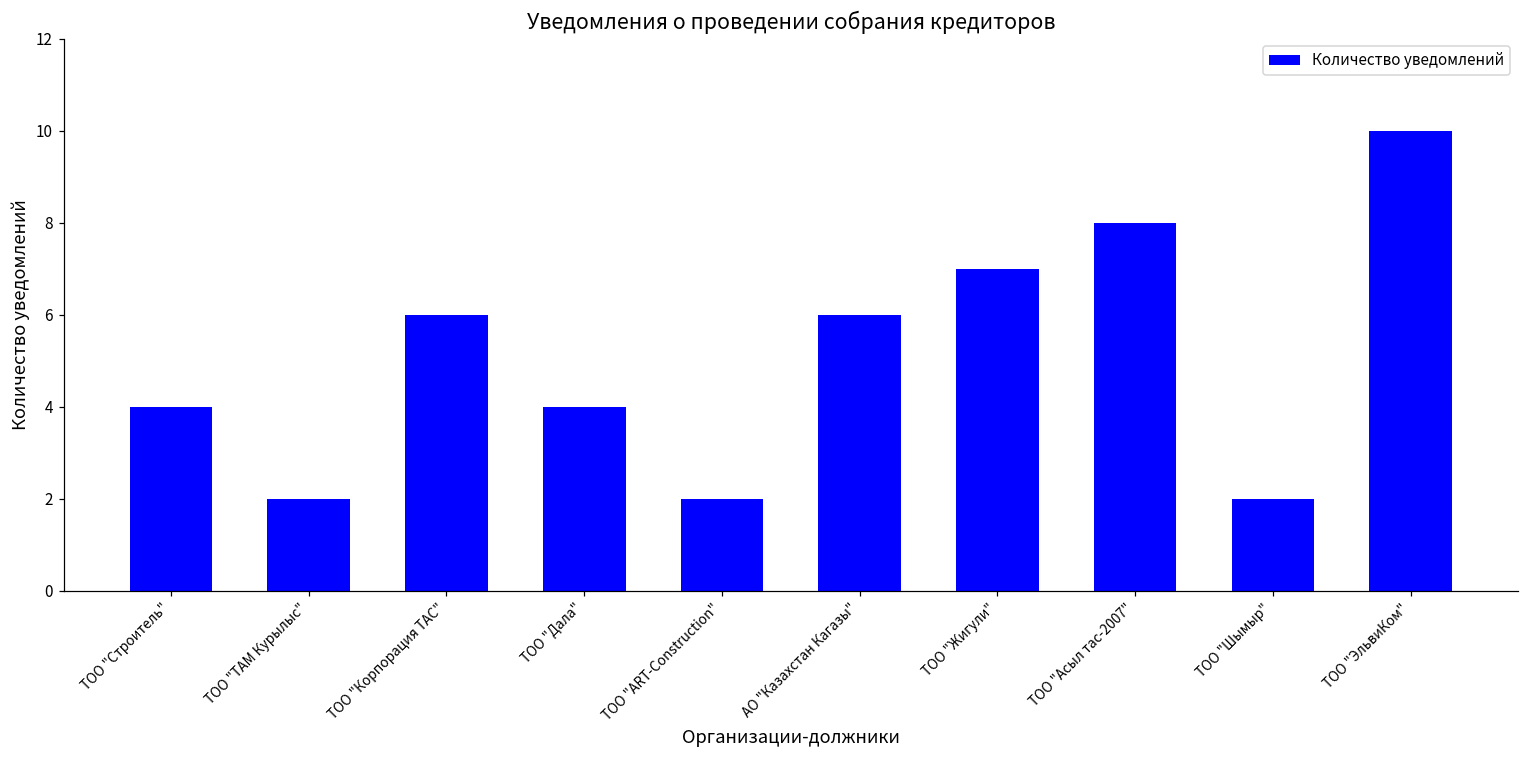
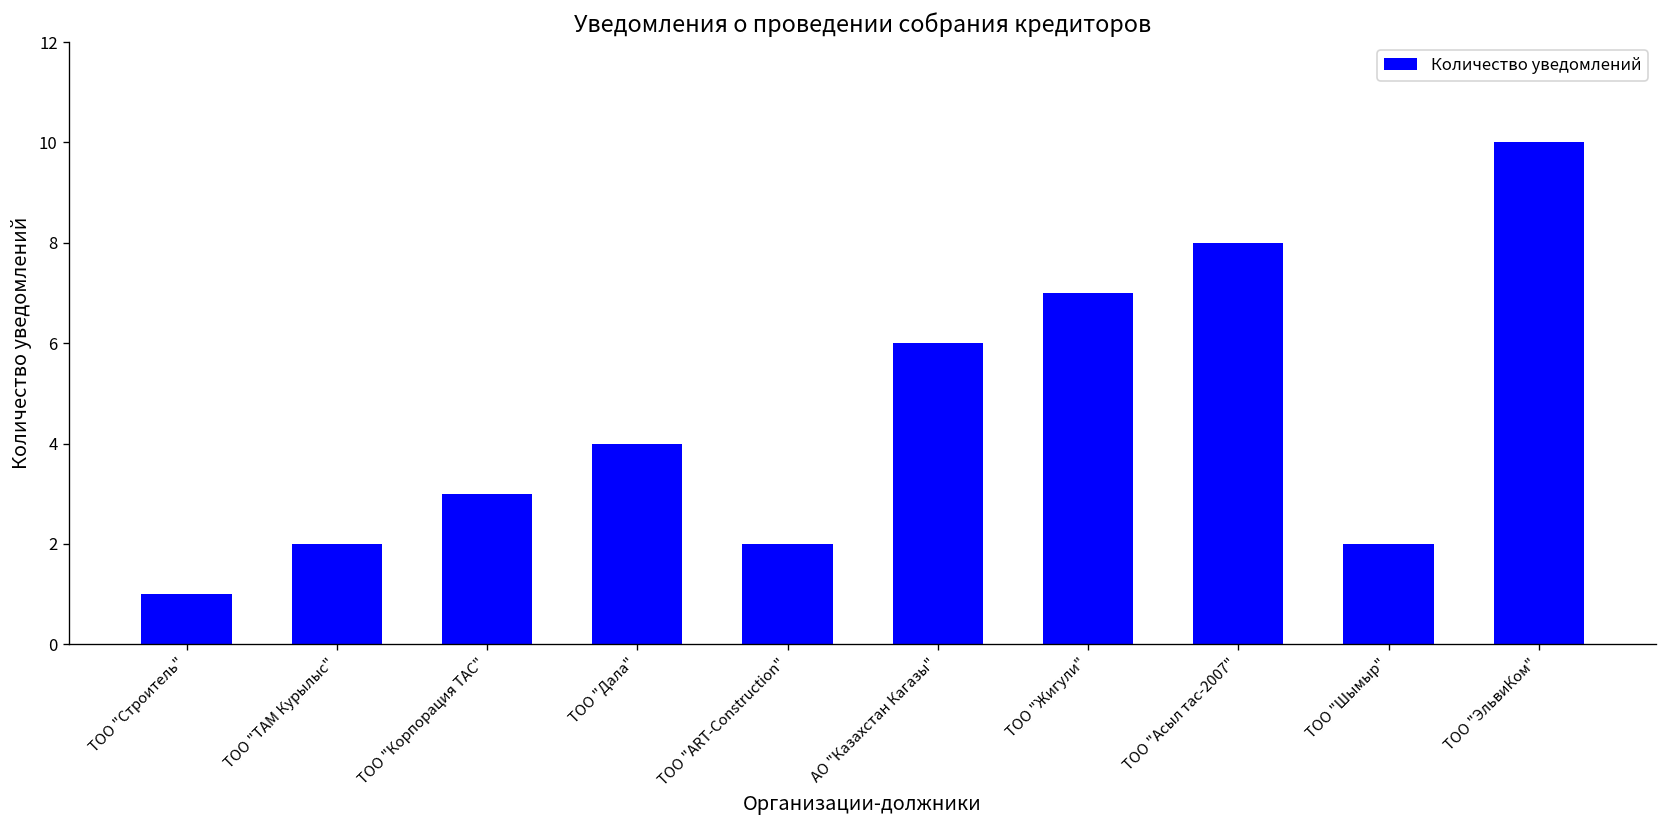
ТОО "Строитель": 4 -> 1
ТОО "Корпорация ТАС": 6 -> 3
